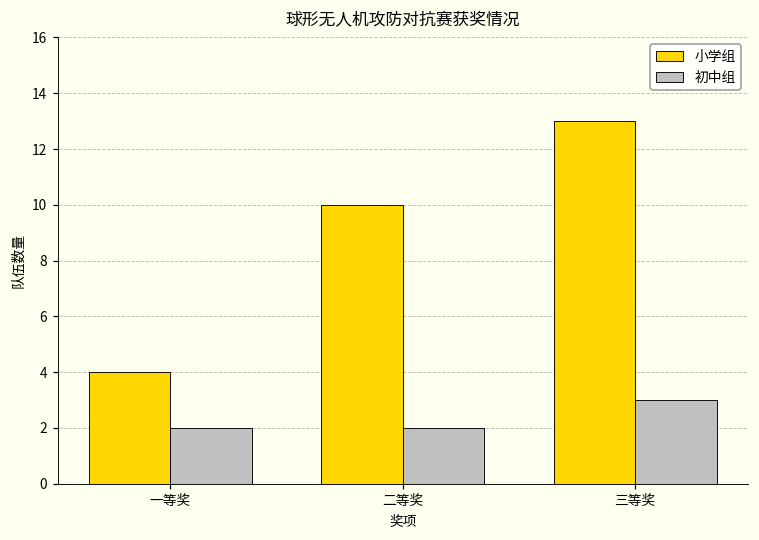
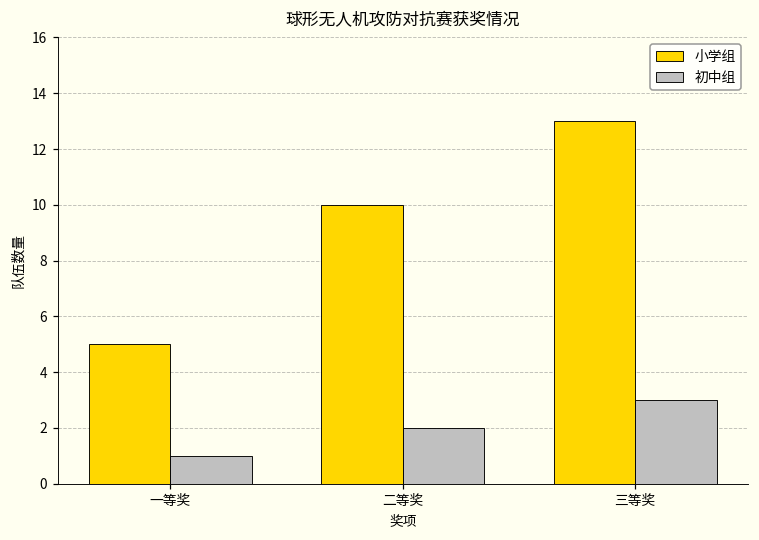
小学组, 一等奖: 4 -> 5
初中组, 一等奖: 2 -> 1
